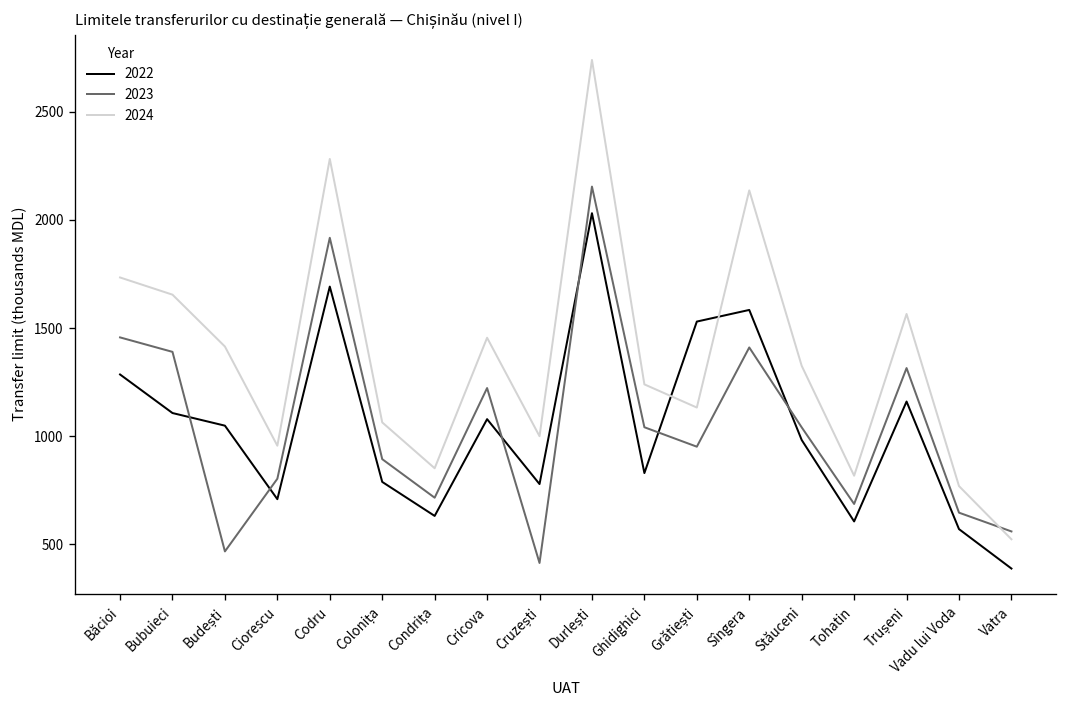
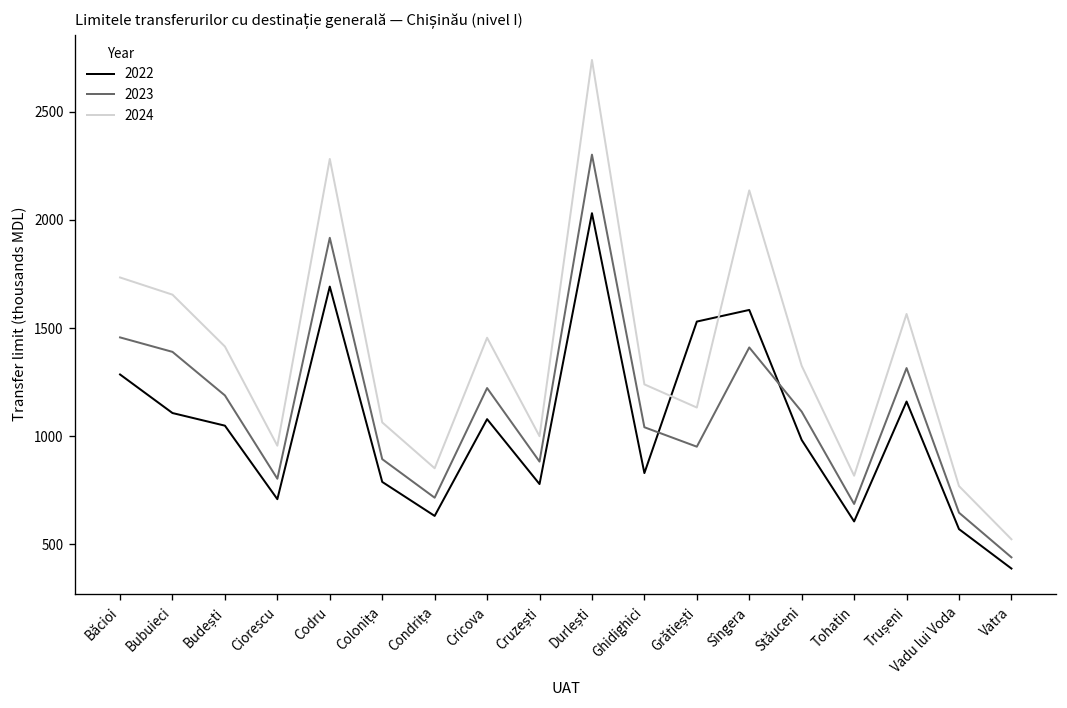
2023, Budești: 470 -> 1190
2023, Cruzești: 410 -> 880
2023, Durlești: 2150 -> 2300
2023, Stăuceni: 1040 -> 1110
2023, Vatra: 560 -> 440
